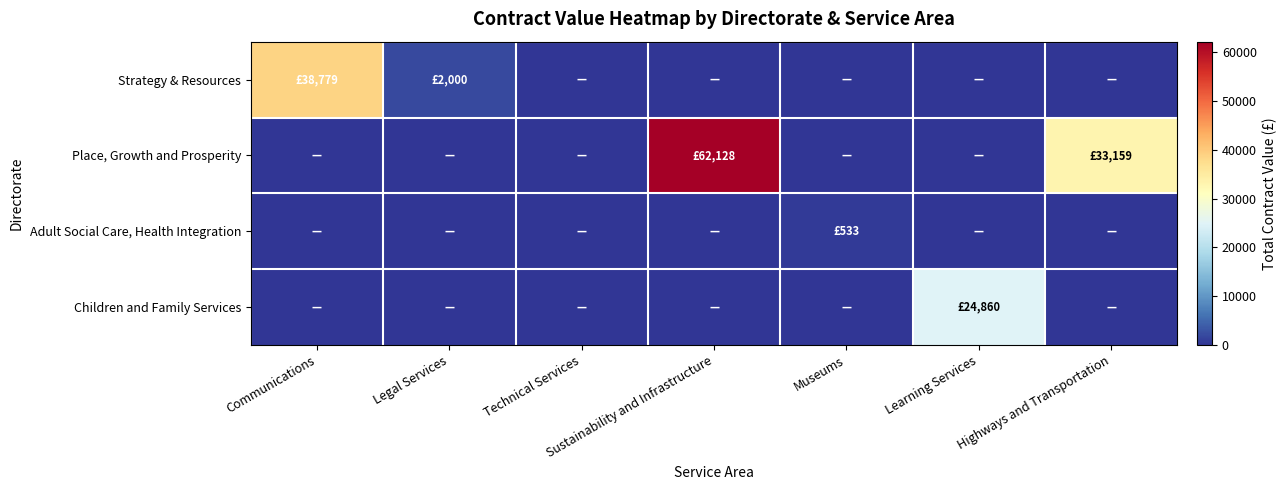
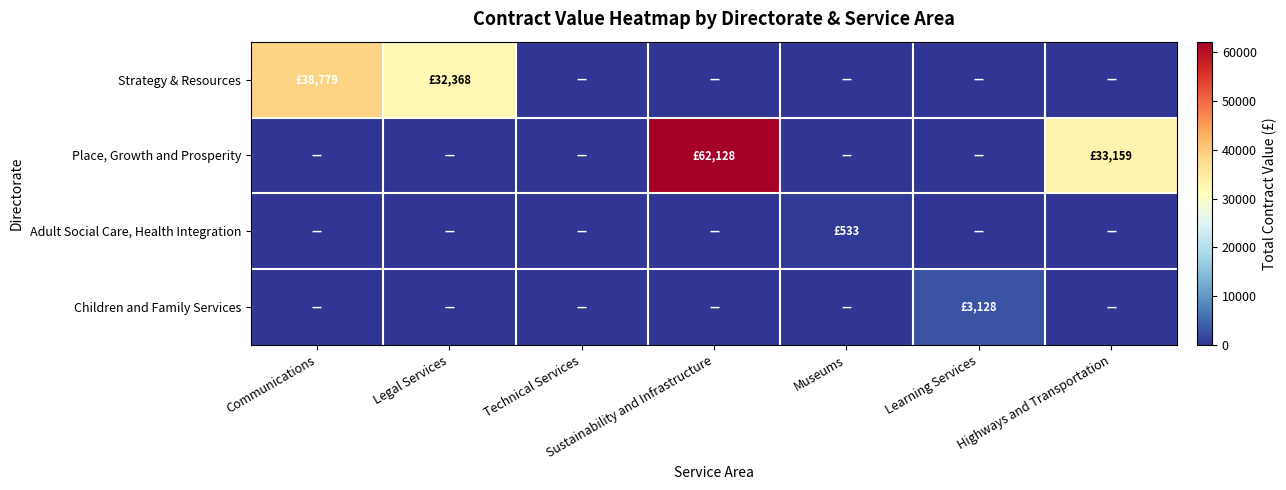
Strategy & Resources, Legal Services: £2,000 -> £32,368
Children and Family Services, Learning Services: £24,860 -> £3,128
